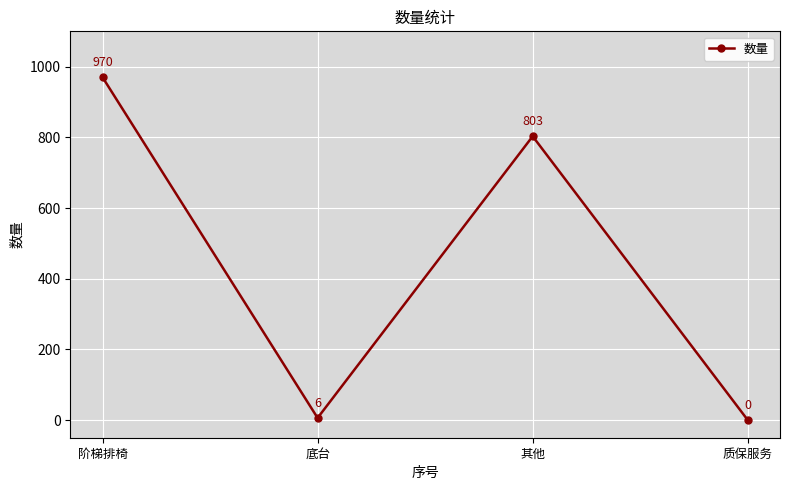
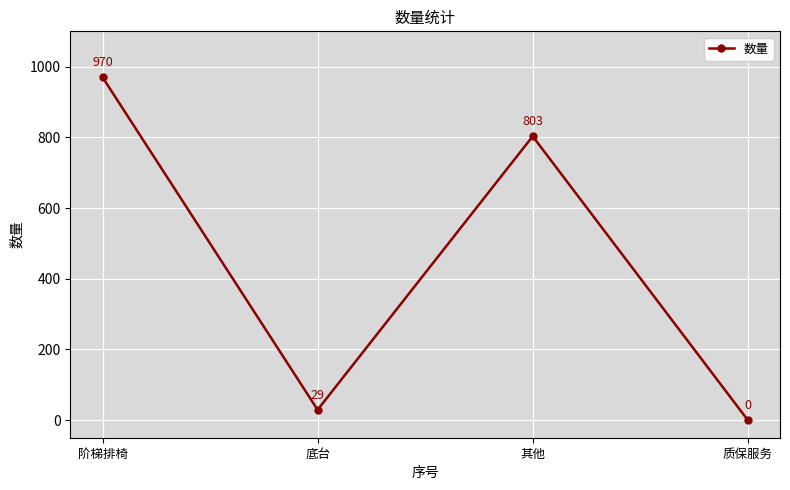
底台: 6 -> 29
